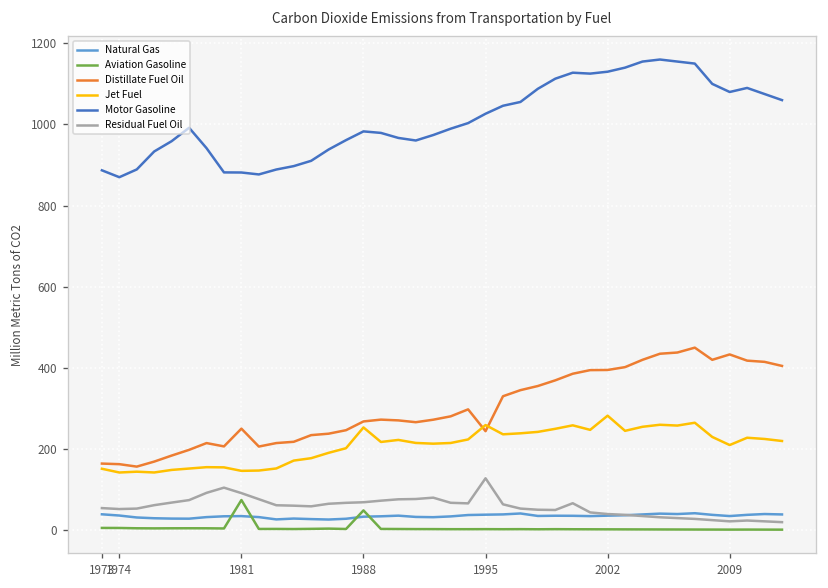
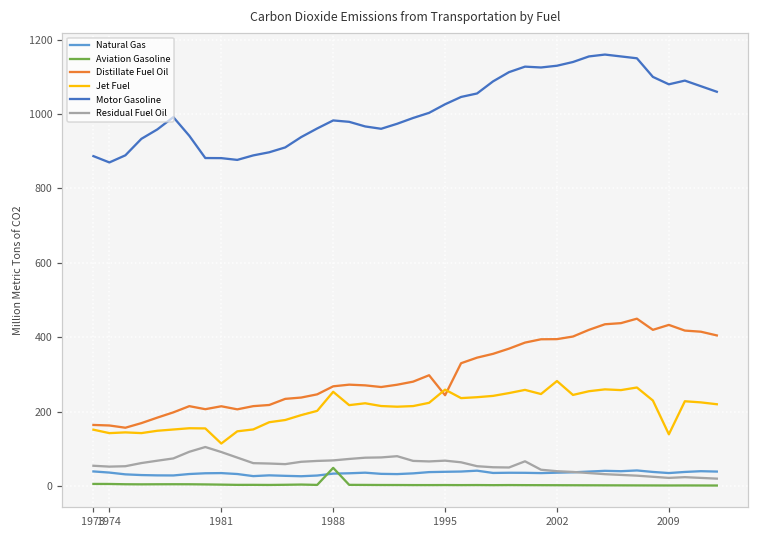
Aviation Gasoline, 1981: 70 -> 0
Distillate Fuel Oil, 1981: 250 -> 210
Jet Fuel, 1981: 150 -> 110
Residual Fuel Oil, 1995: 130 -> 70
Jet Fuel, 2009: 210 -> 140
